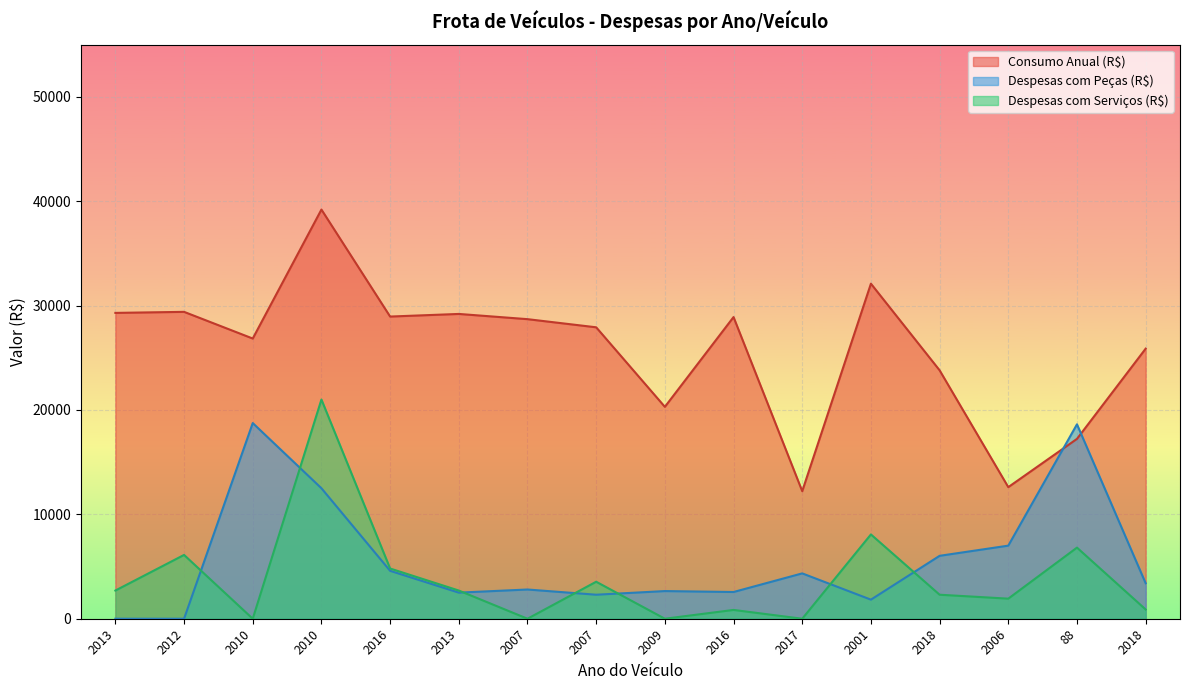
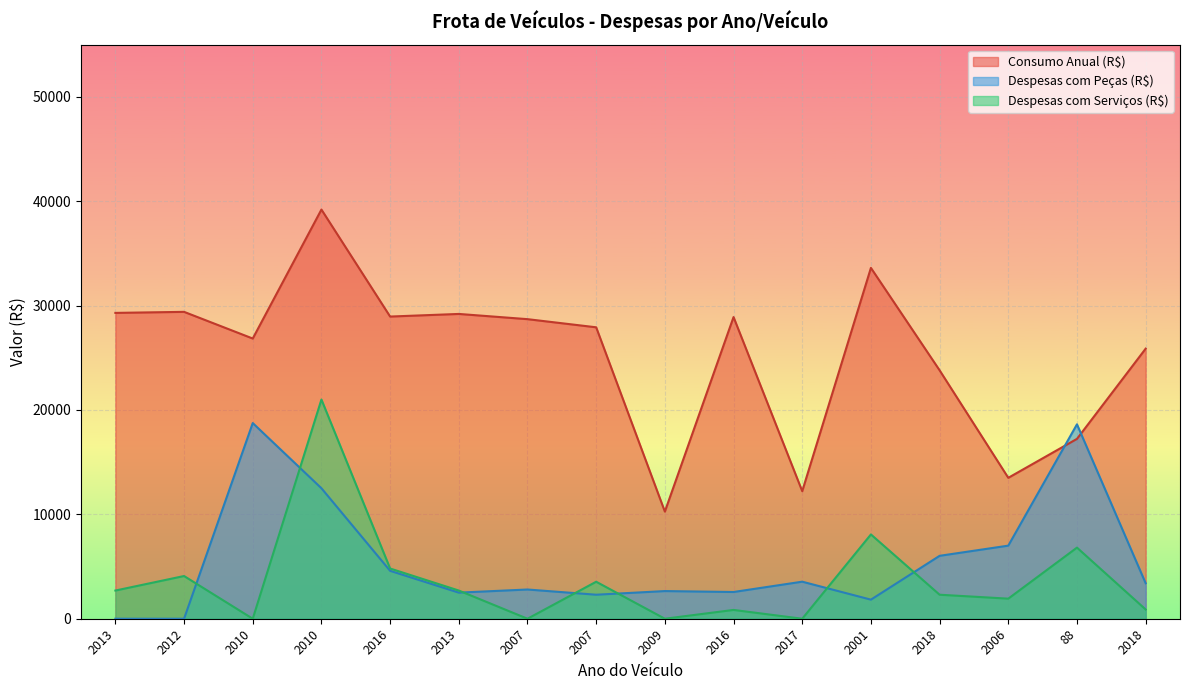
Despesas com Serviços (R$), 2012: 6100 -> 4100
Consumo Anual (R$), 2009: 20300 -> 10300
Despesas com Peças (R$), 2017: 4300 -> 3500
Consumo Anual (R$), 2001: 32100 -> 33600
Consumo Anual (R$), 2006: 12600 -> 13500
